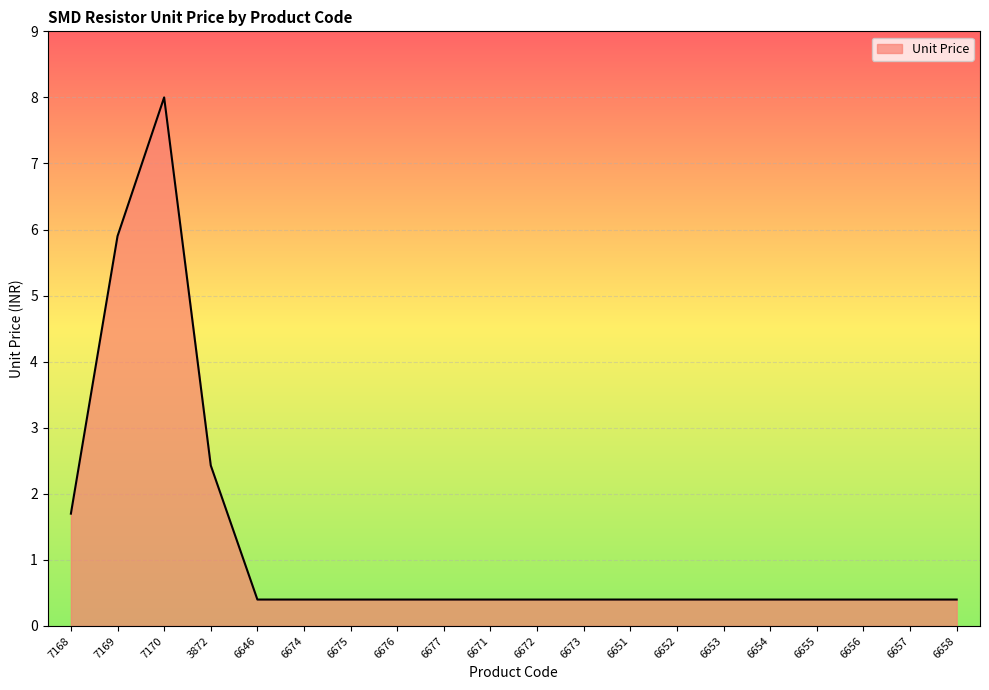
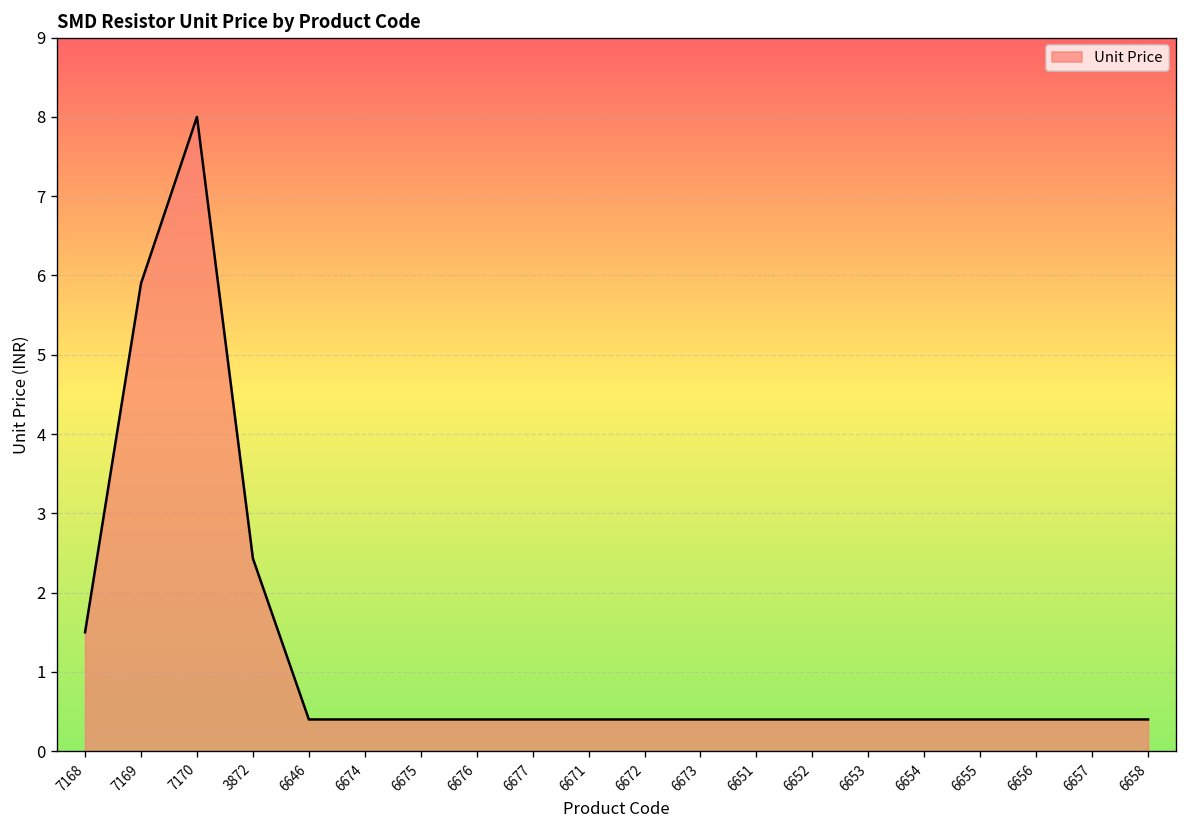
7168: 1.7 -> 1.5
